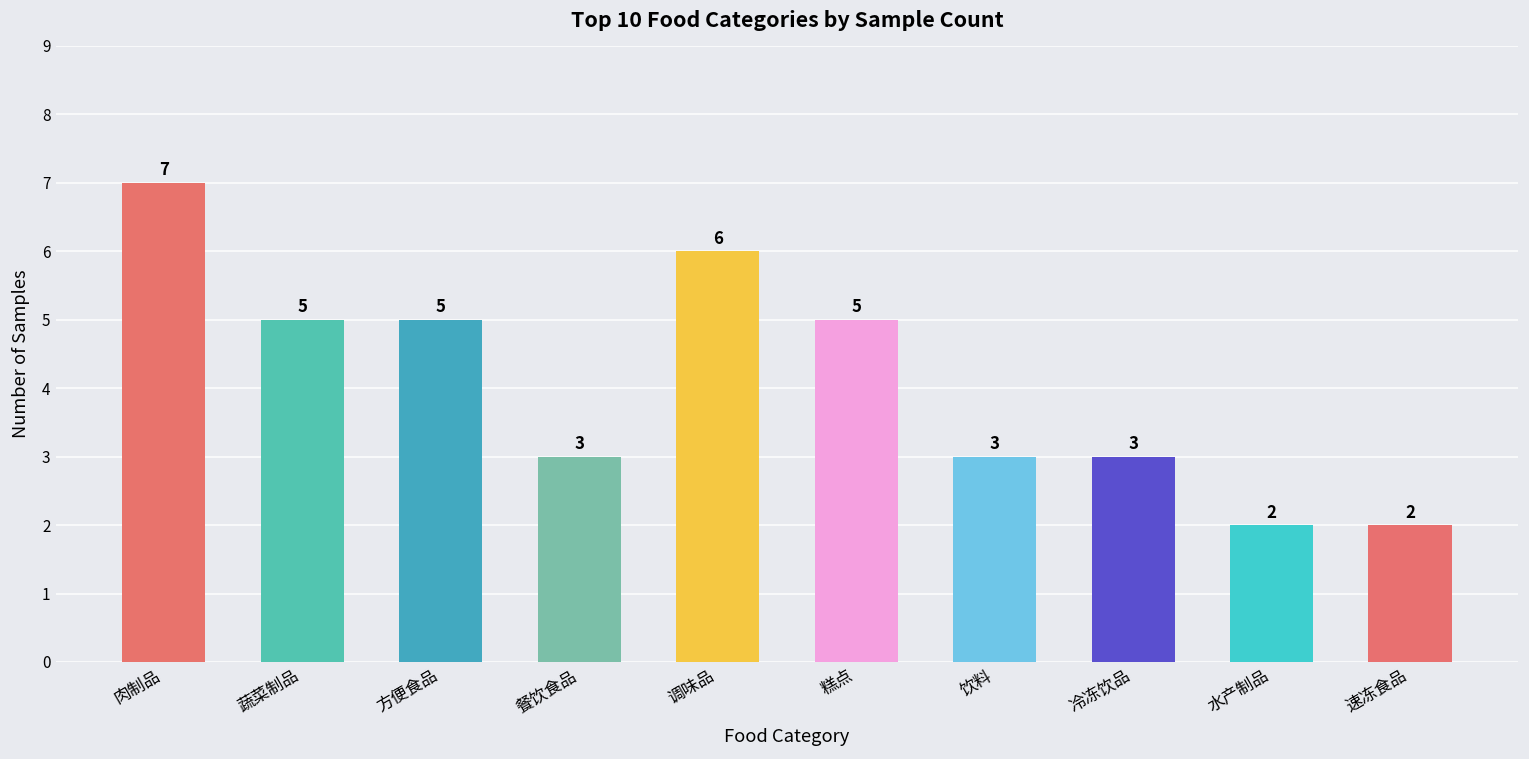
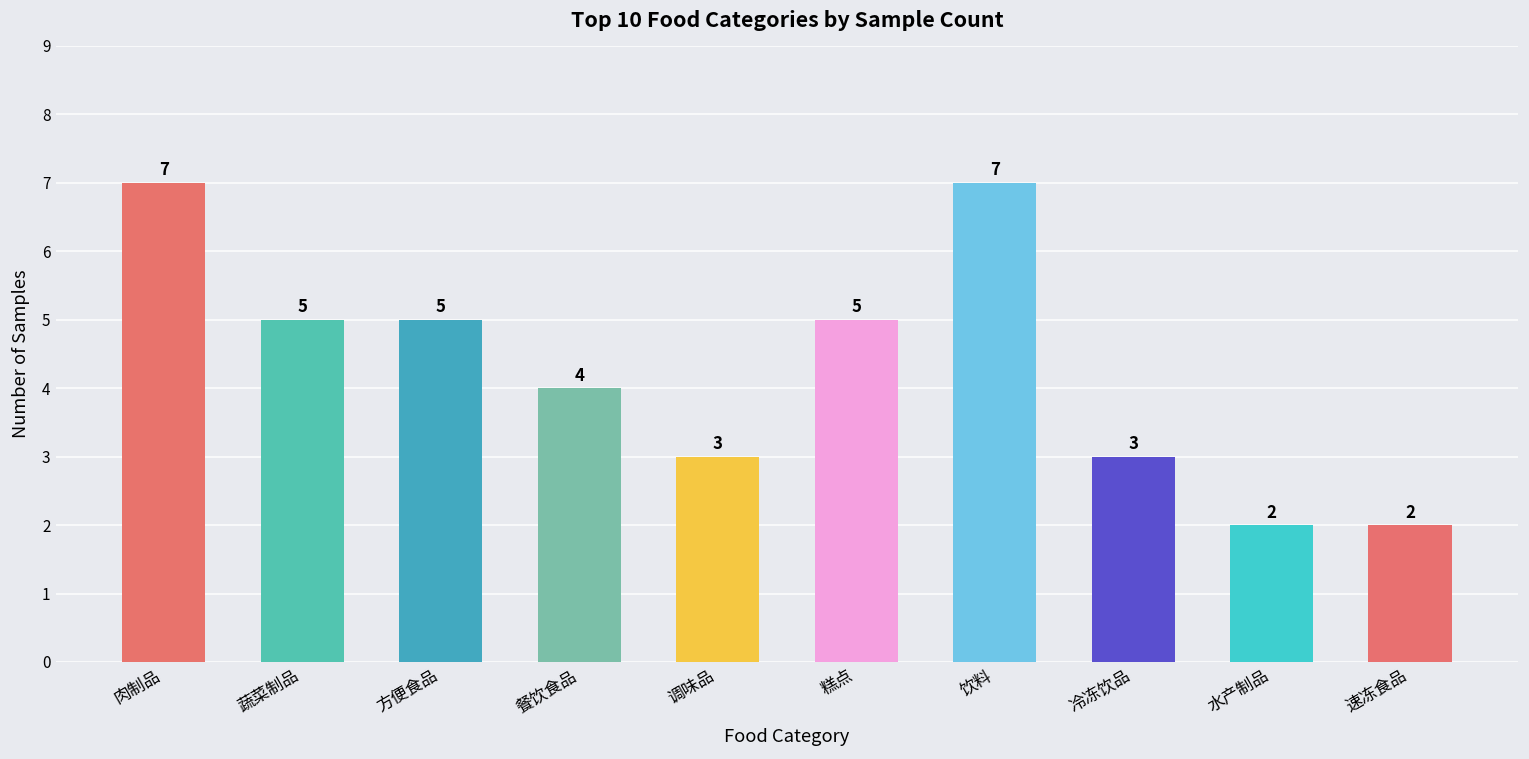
餐饮食品: 3 -> 4
调味品: 6 -> 3
饮料: 3 -> 7
